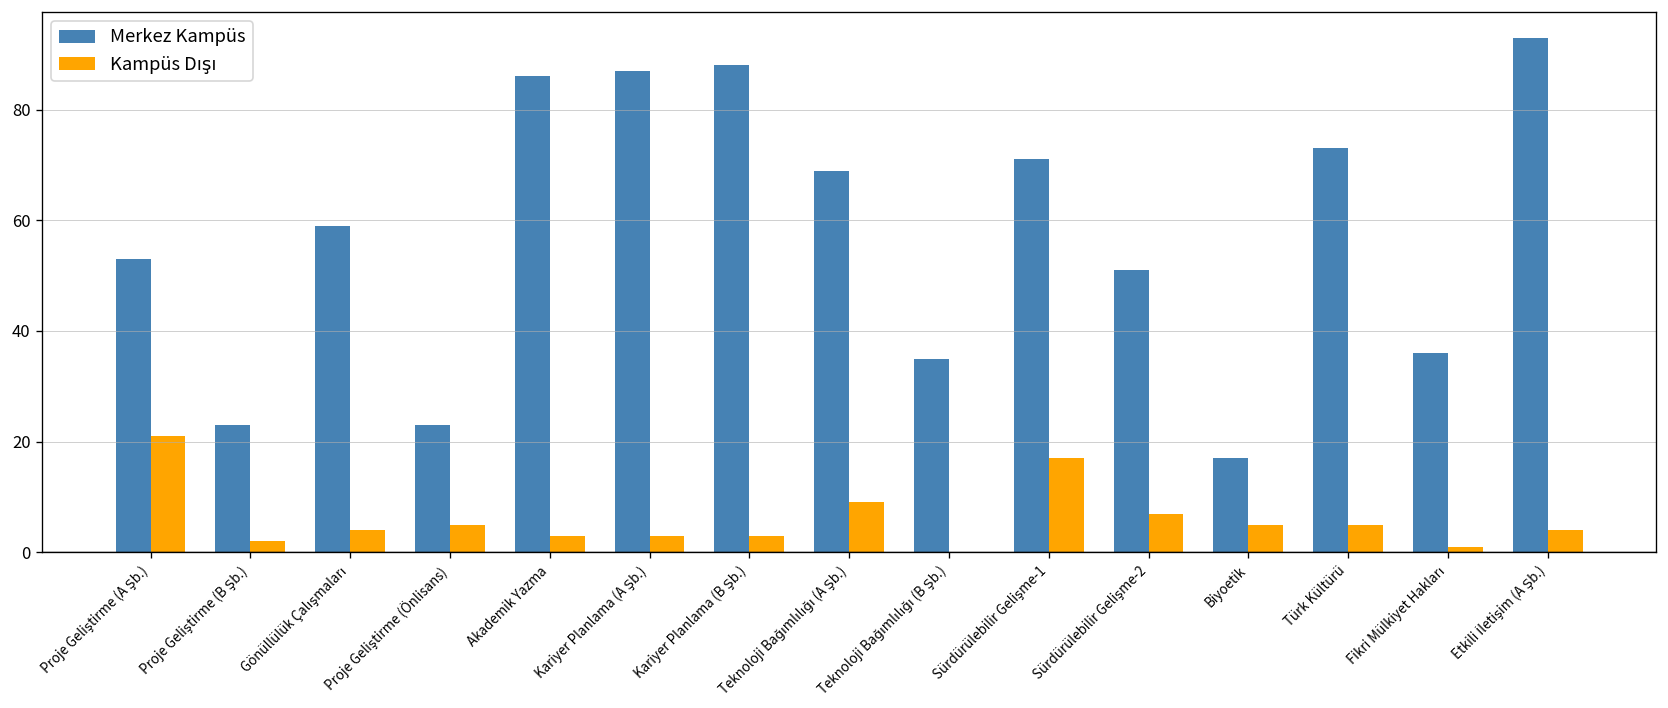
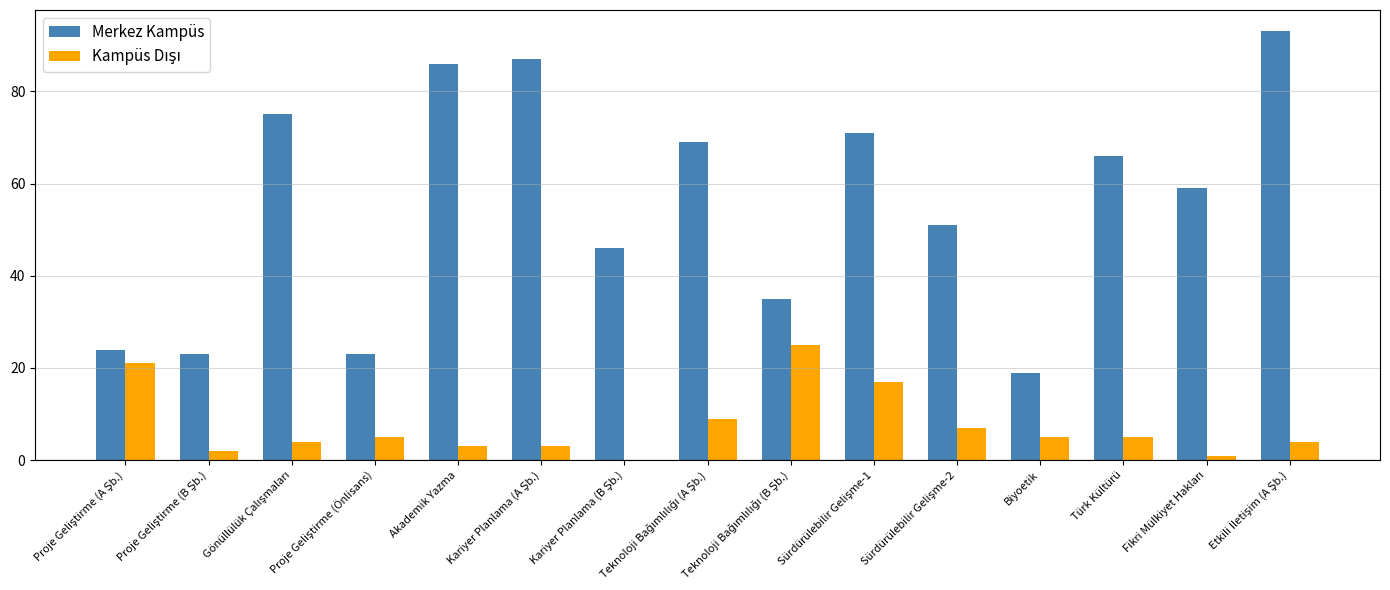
Merkez Kampüs, Proje Geliştirme (A Şb.): 53 -> 24
Merkez Kampüs, Gönüllülük Çalışmaları: 59 -> 75
Merkez Kampüs, Kariyer Planlama (B Şb.): 88 -> 46
Kampüs Dışı, Kariyer Planlama (B Şb.): 3 -> 0
Kampüs Dışı, Teknoloji Bağımlılığı (B Şb.): 0 -> 25
Merkez Kampüs, Biyoetik: 17 -> 19
Merkez Kampüs, Türk Kültürü: 73 -> 66
Merkez Kampüs, Fikri Mülkiyet Hakları: 36 -> 59
